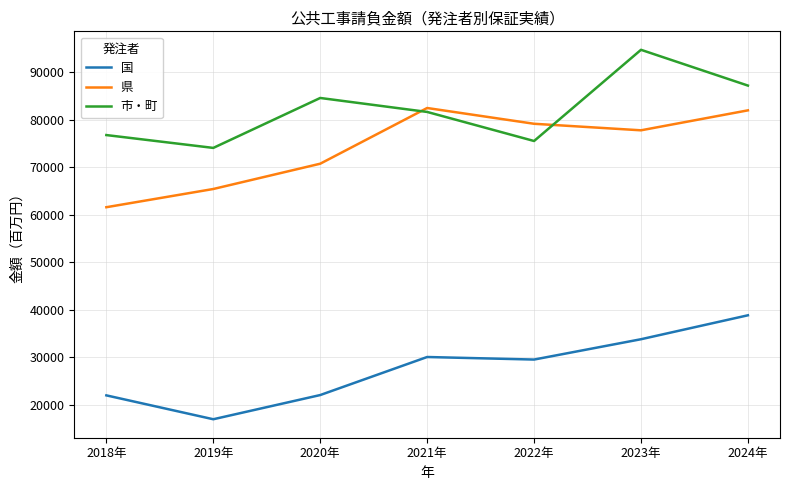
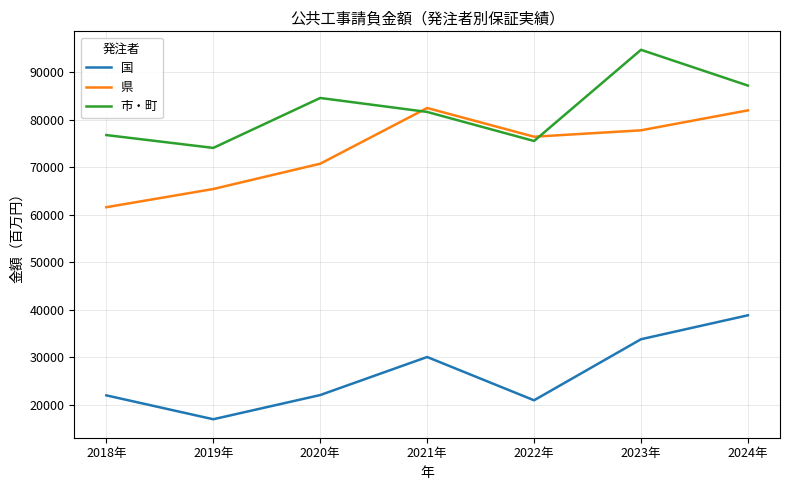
国, 2022年: 30000 -> 21000
県, 2022年: 79000 -> 76000
